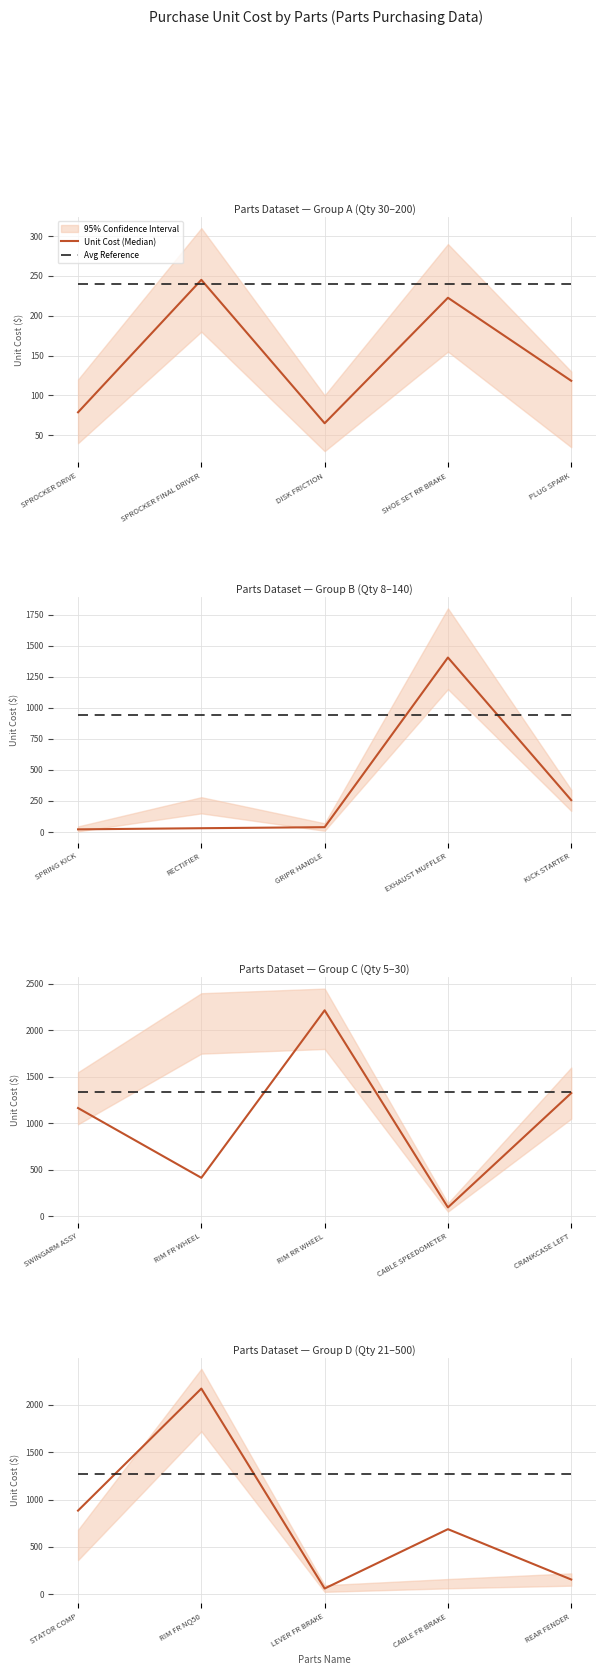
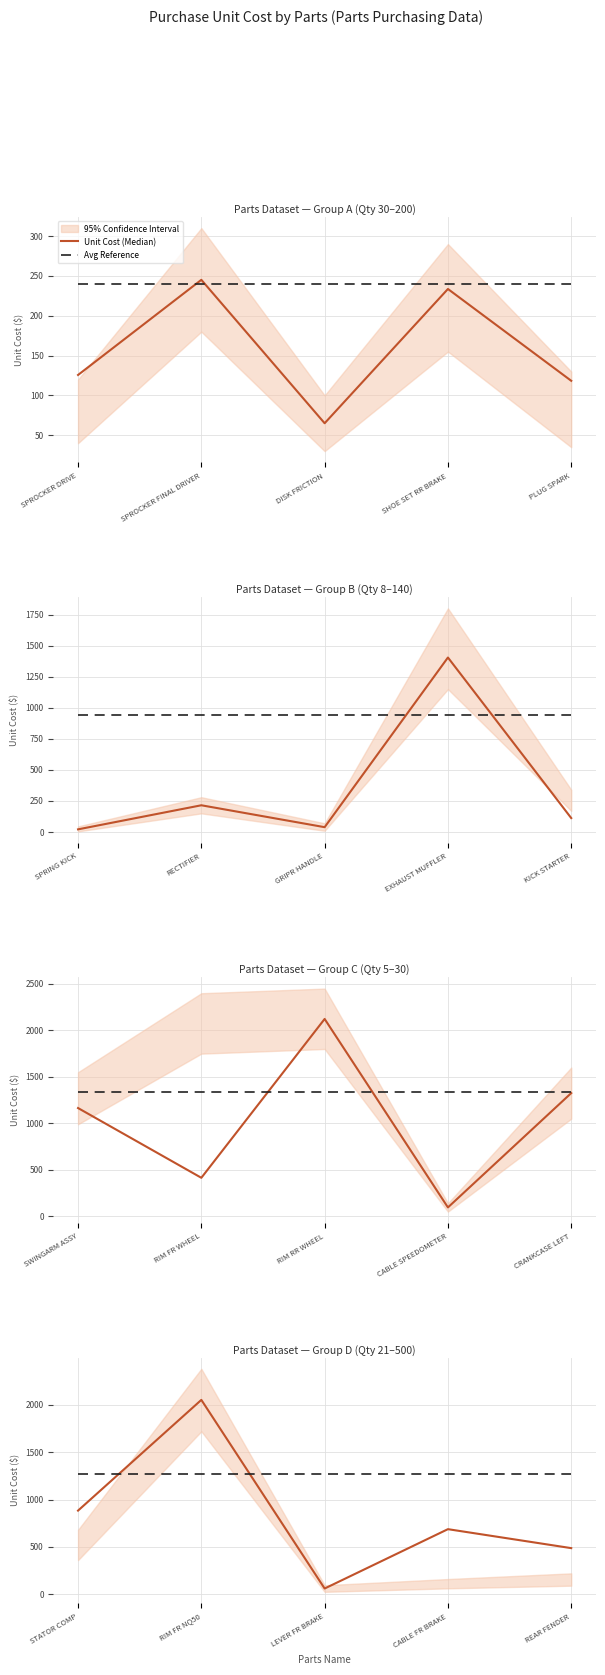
Parts Dataset — Group A (Qty 30–200), Unit Cost (Median), SPROCKER DRIVE: 80 -> 130
Parts Dataset — Group A (Qty 30–200), Unit Cost (Median), SHOE SET RR BRAKE: 220 -> 230
Parts Dataset — Group B (Qty 8–140), Unit Cost (Median), RECTIFIER: 30 -> 220
Parts Dataset — Group B (Qty 8–140), Unit Cost (Median), KICK STARTER: 260 -> 110
Parts Dataset — Group C (Qty 5–30), Unit Cost (Median), RIM RR WHEEL: 2200 -> 2100
Parts Dataset — Group D (Qty 21–500), Unit Cost (Median), RIM FR NQ50: 2200 -> 2100
Parts Dataset — Group D (Qty 21–500), Unit Cost (Median), REAR FENDER: 200 -> 500
